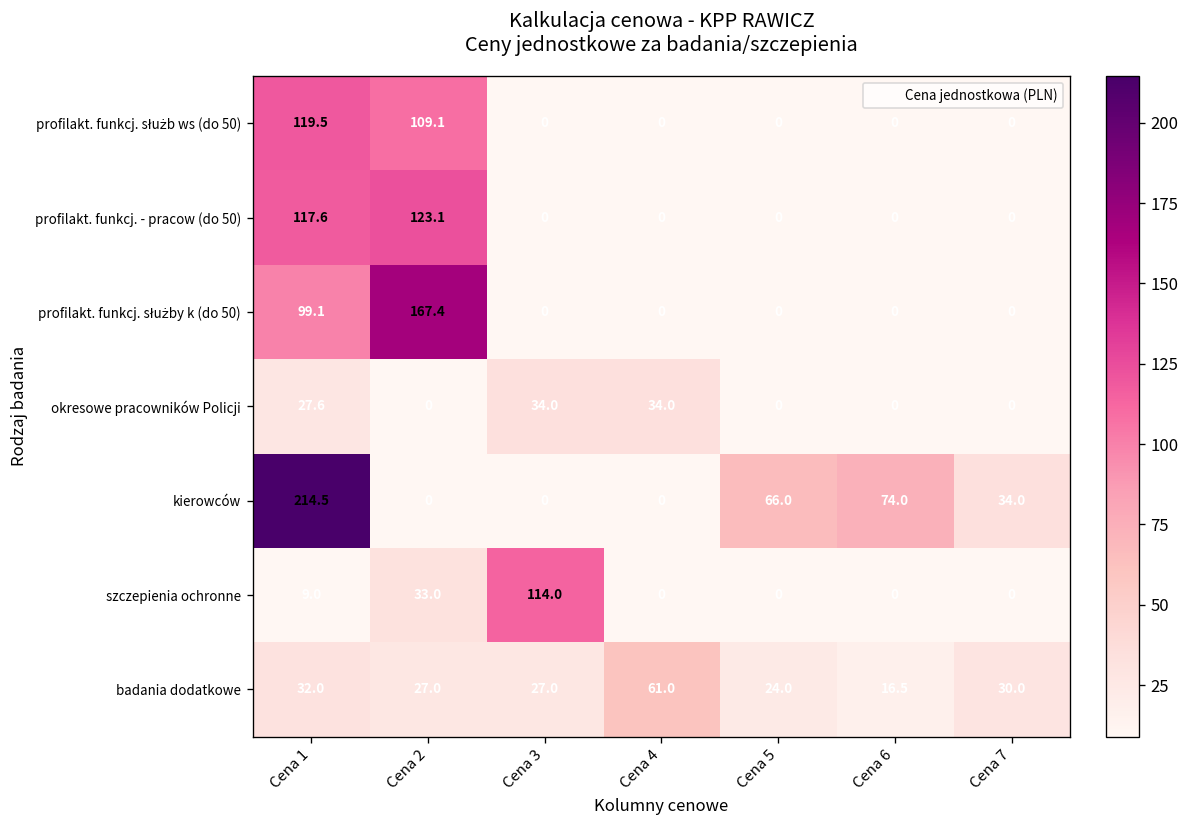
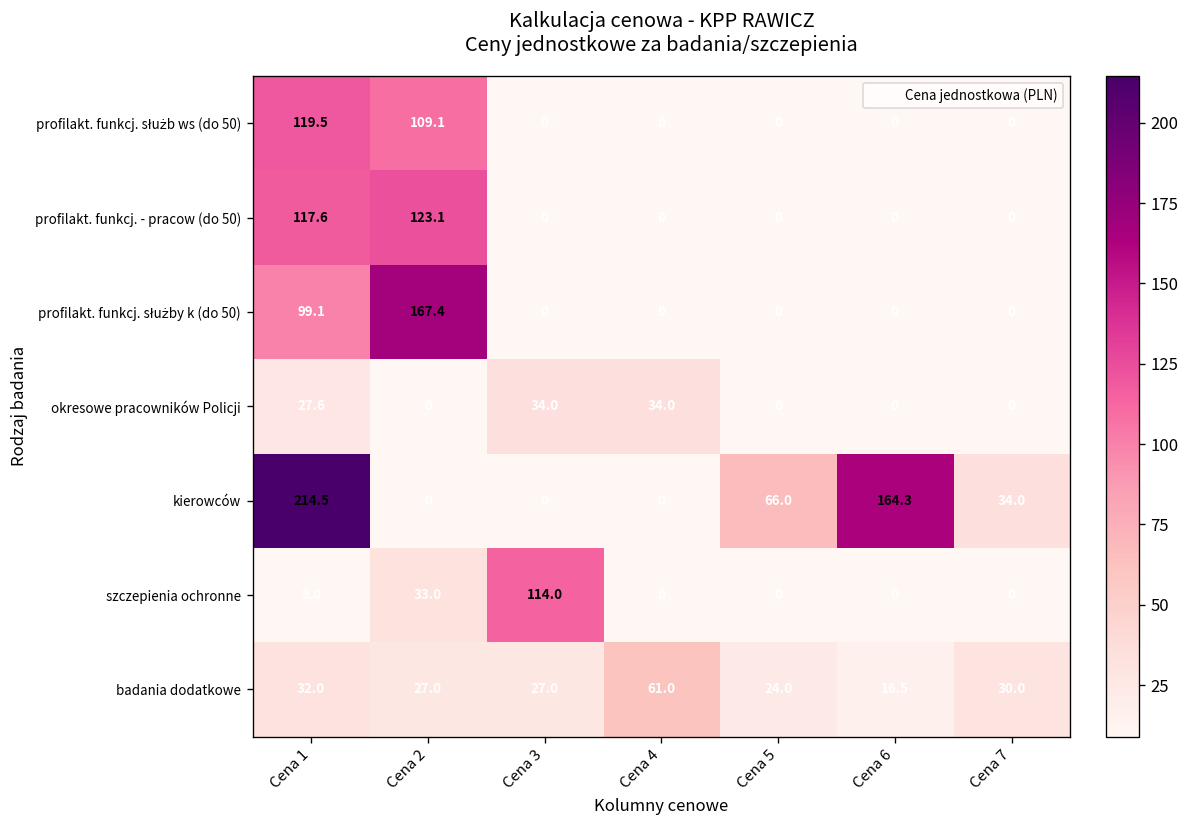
kierowców, Cena 6: 74.0 -> 164.3
